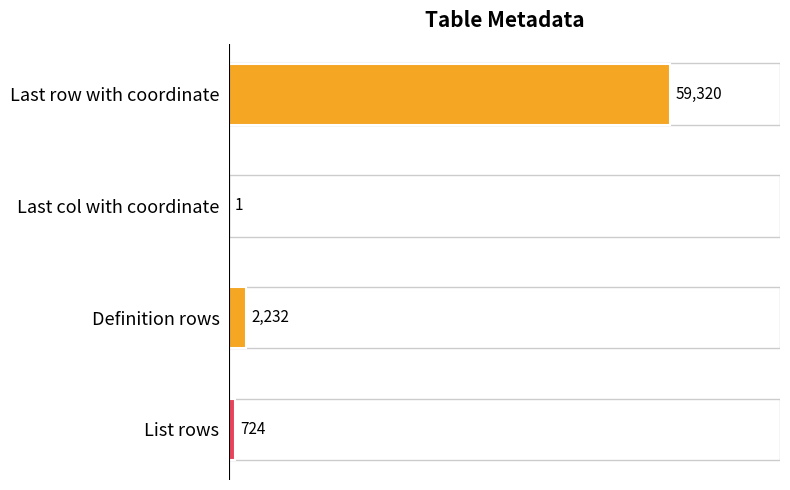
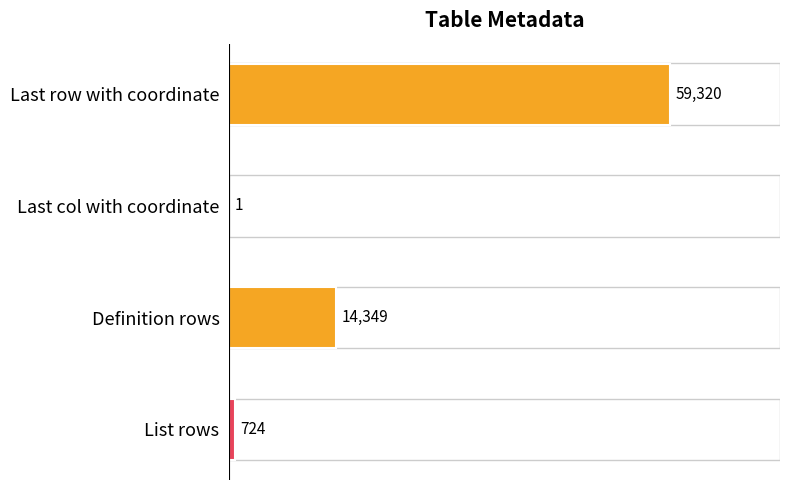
Definition rows: 2,232 -> 14,349
